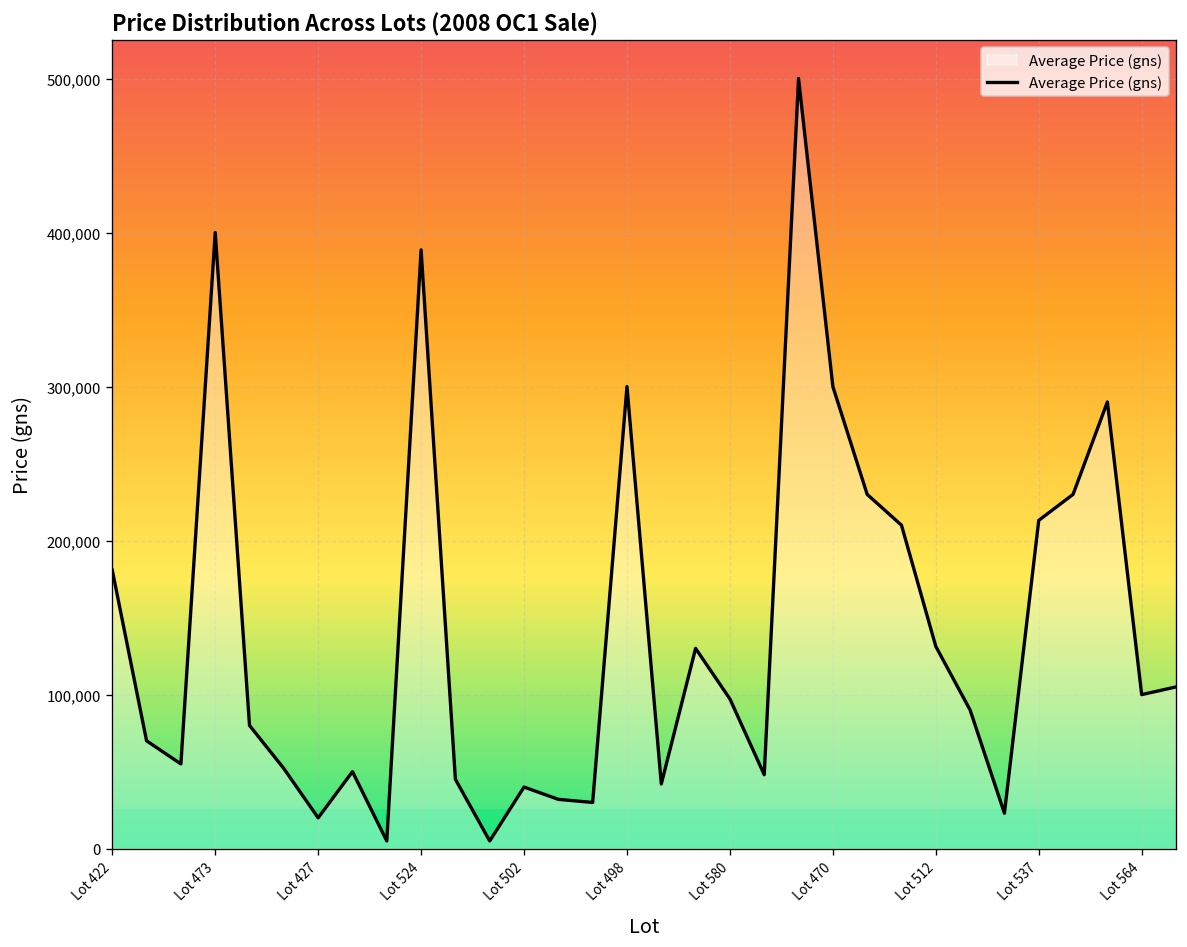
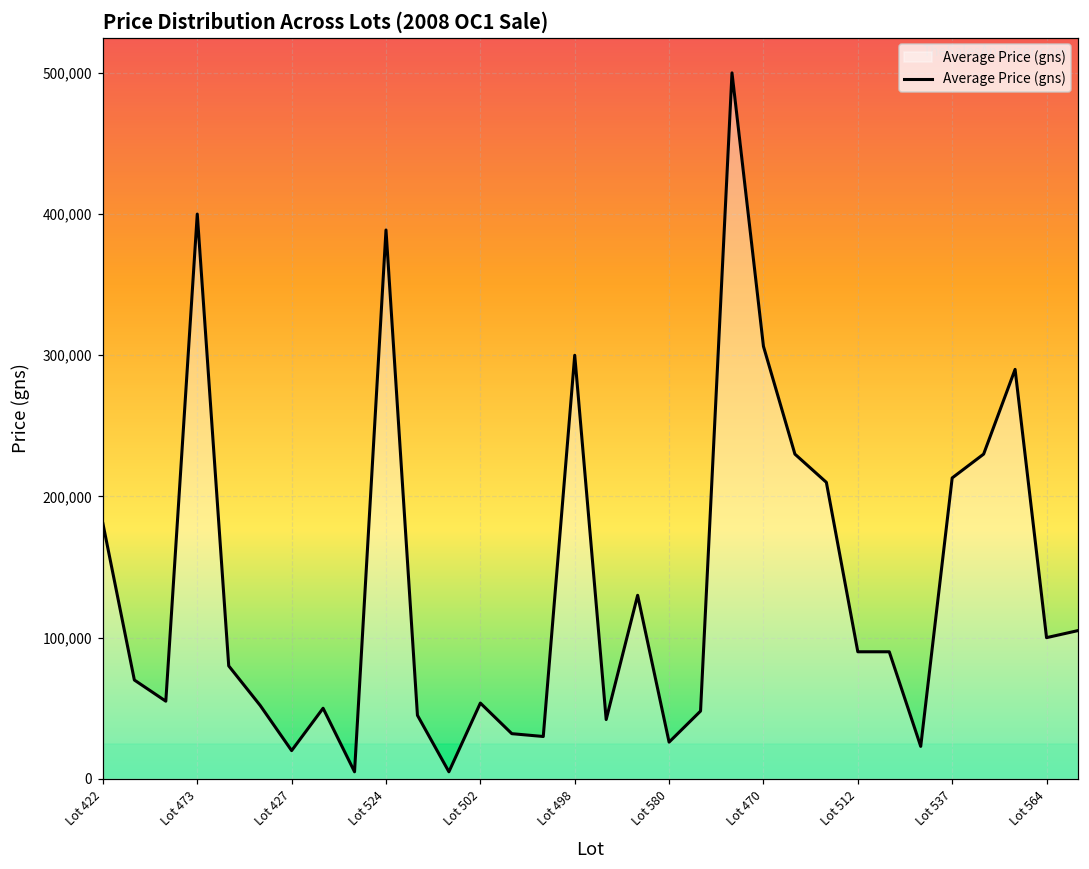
Lot 502: 40,000 -> 54,000
Lot 580: 97,000 -> 26,000
Lot 470: 300,000 -> 306,000
Lot 512: 131,000 -> 90,000
